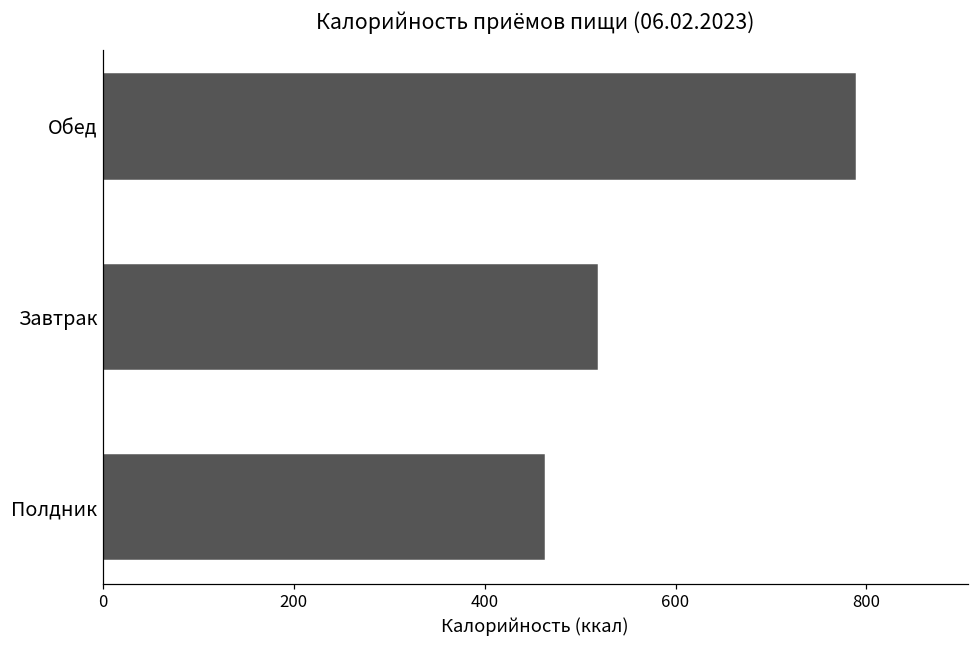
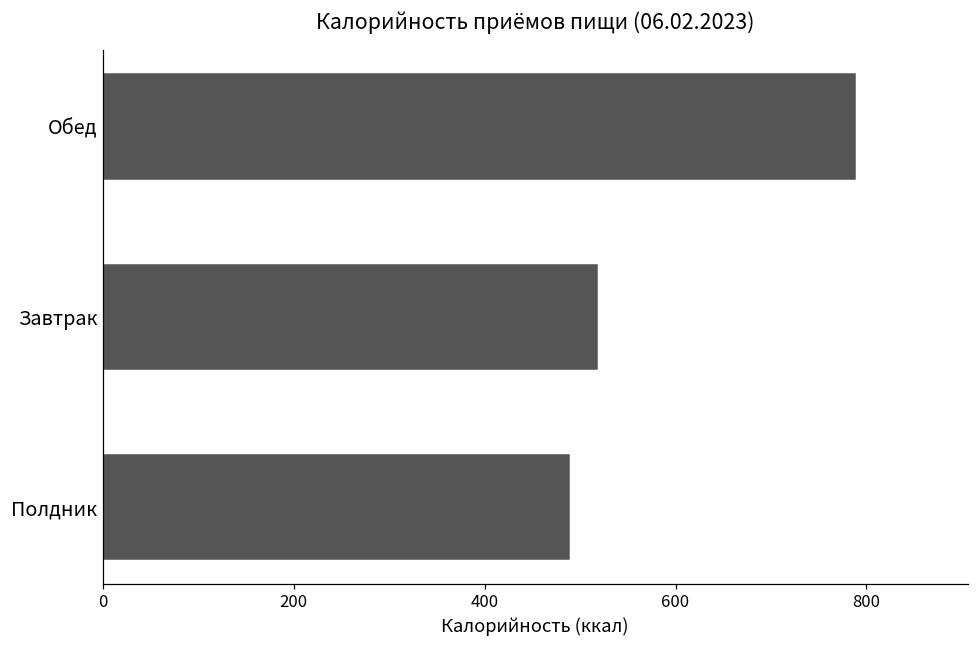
Полдник: 460 -> 490
